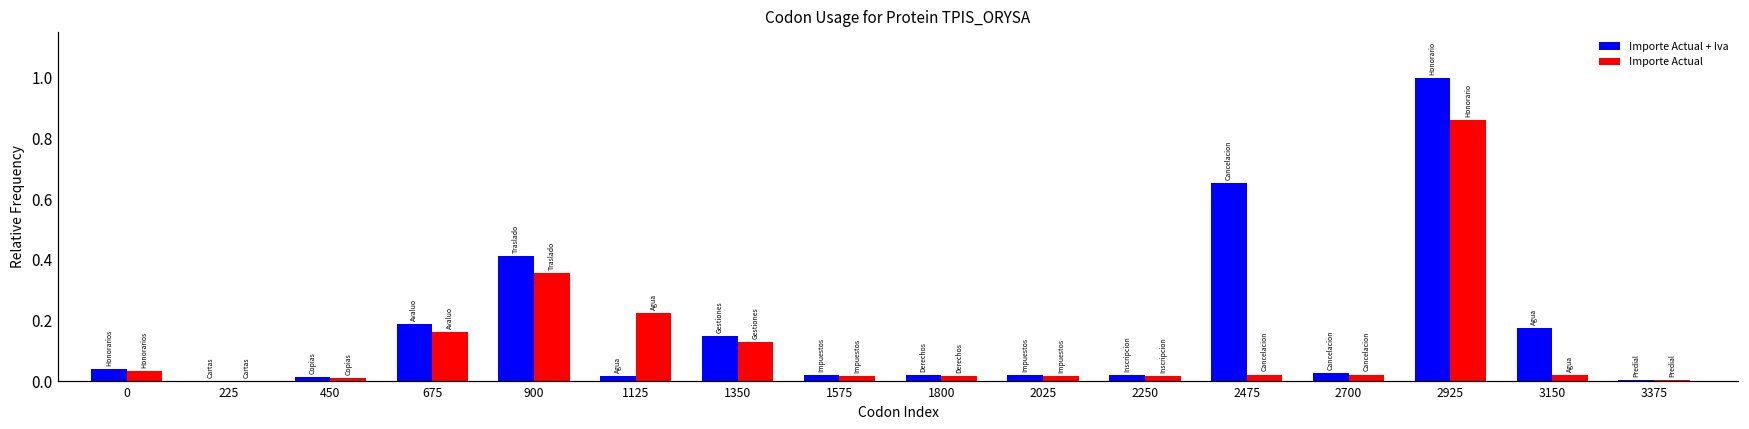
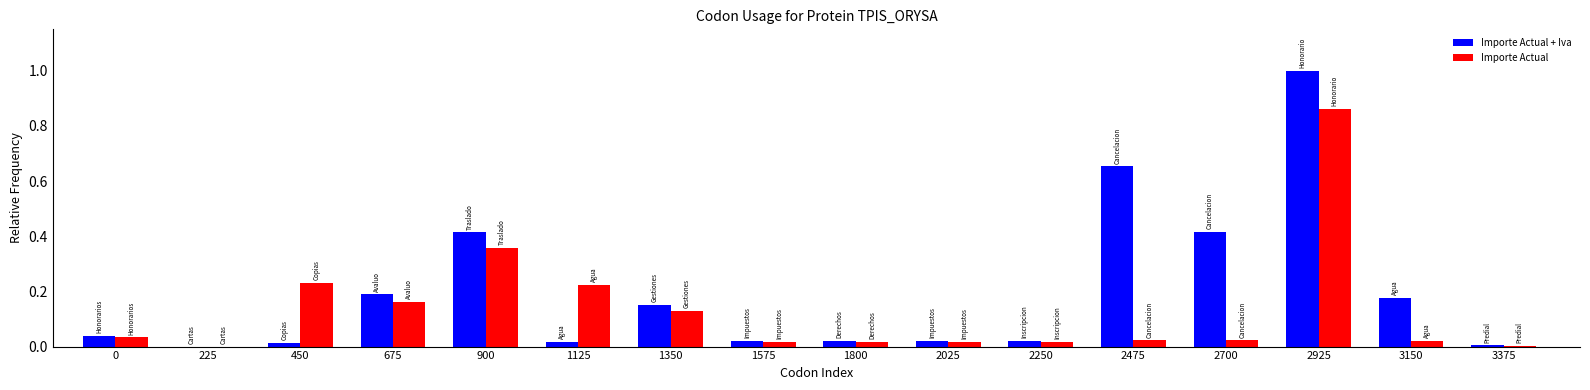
Importe Actual, 450: 0.01 -> 0.23
Importe Actual + Iva, 2700: 0.03 -> 0.42
